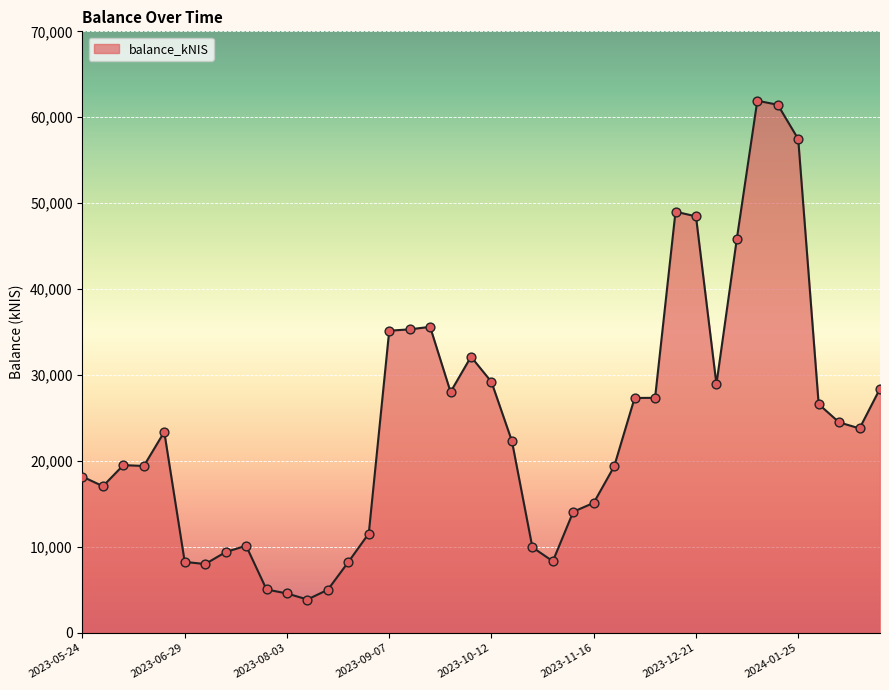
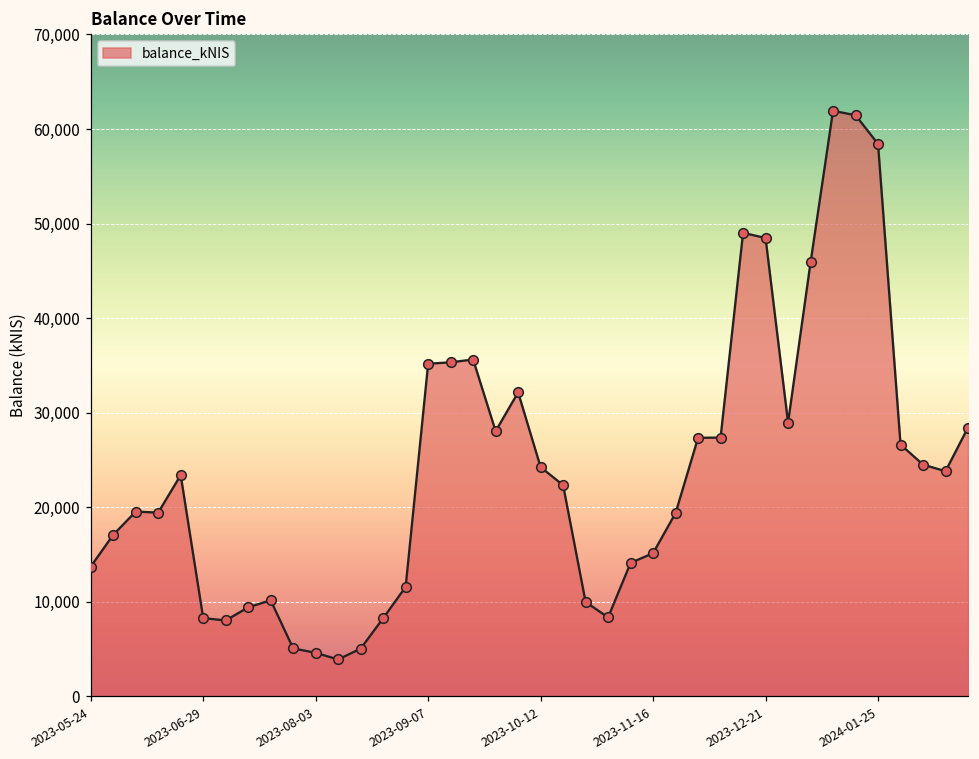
2023-05-24: 18,000 -> 14,000
2023-10-12: 29,000 -> 24,000
2024-01-25: 57,000 -> 58,000
